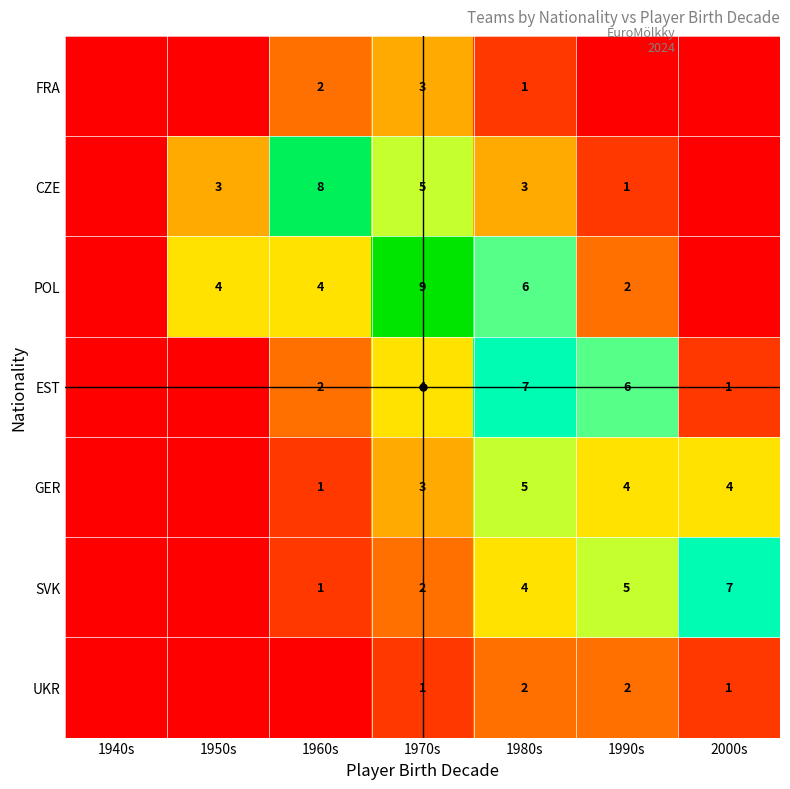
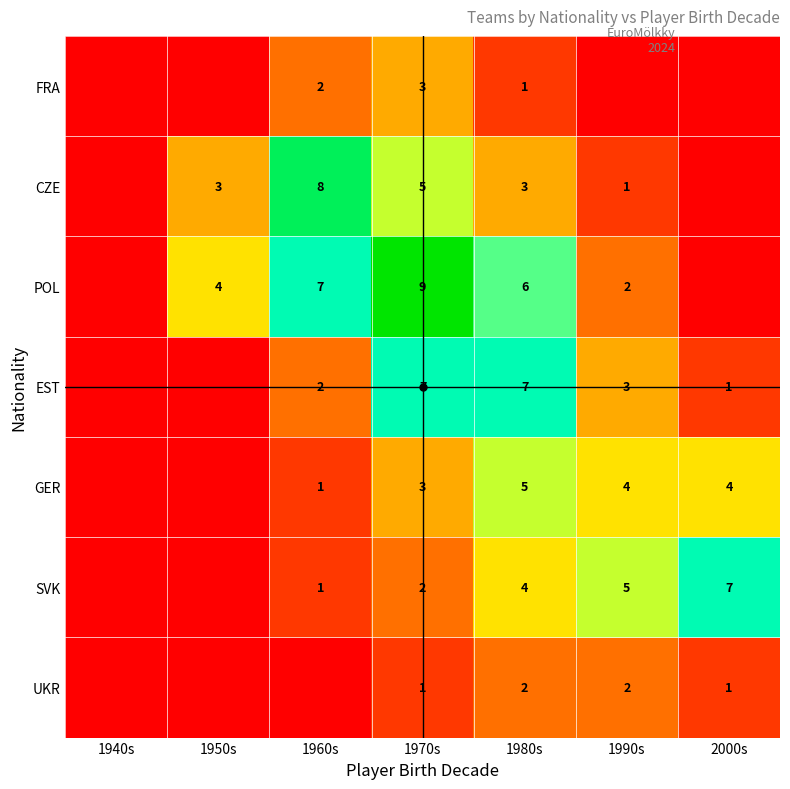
POL, 1960s: 4 -> 7
EST, 1970s: 4 -> 7
EST, 1990s: 6 -> 3
